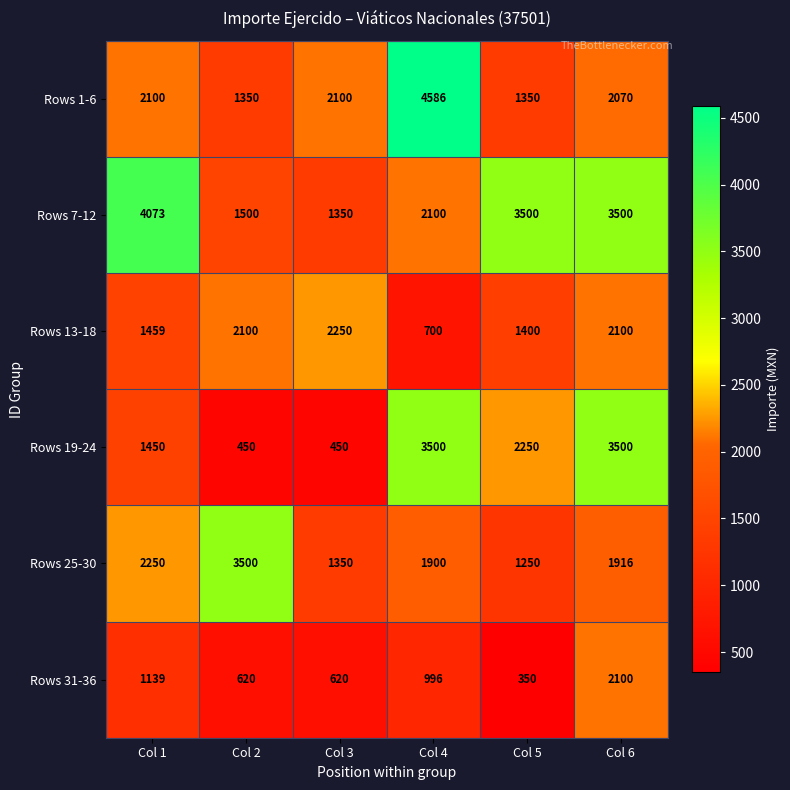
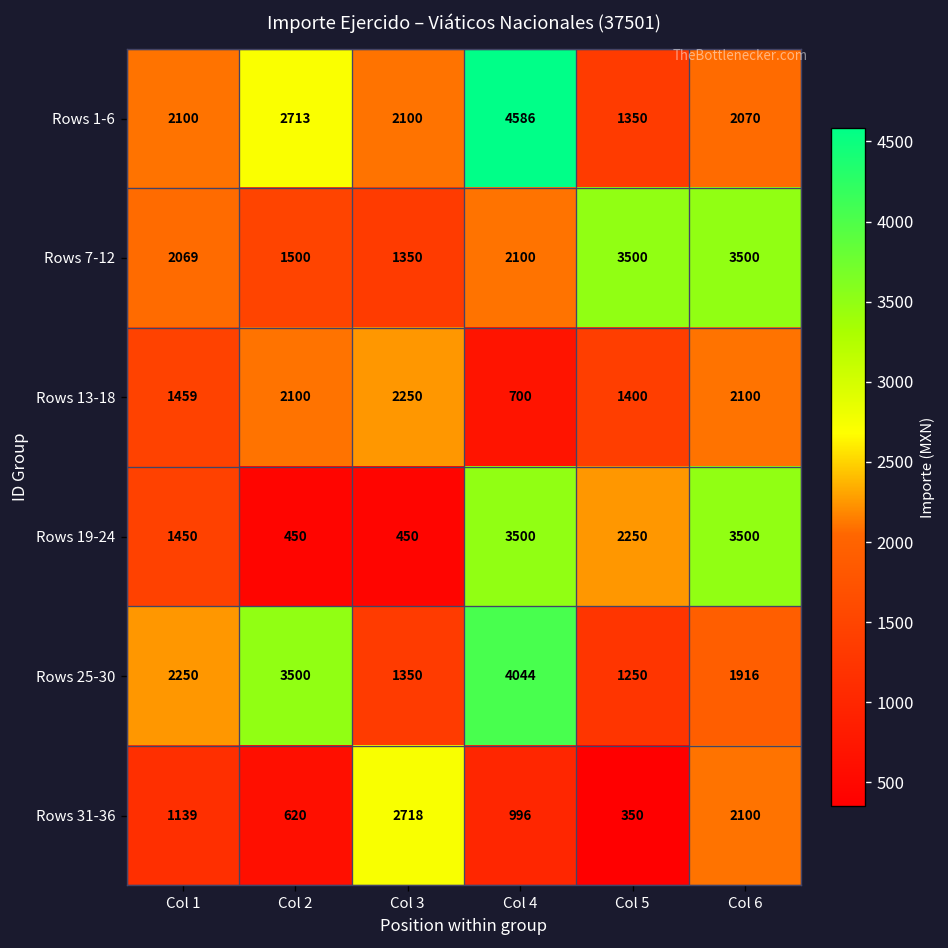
Rows 1-6, Col 2: 1350 -> 2713
Rows 7-12, Col 1: 4073 -> 2069
Rows 25-30, Col 4: 1900 -> 4044
Rows 31-36, Col 3: 620 -> 2718
